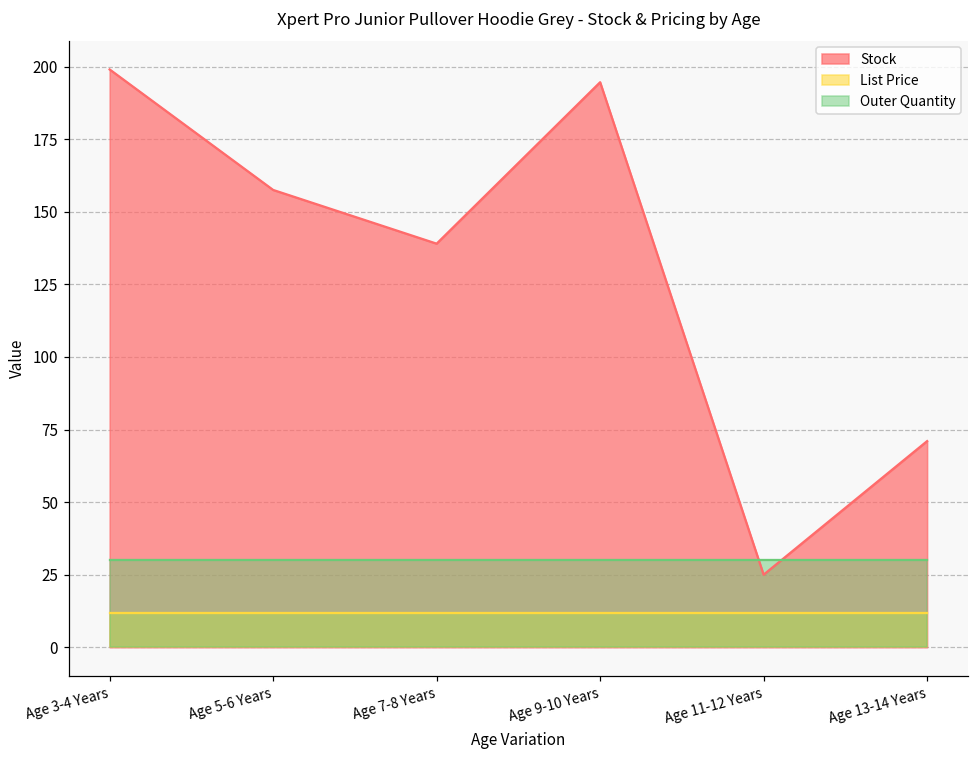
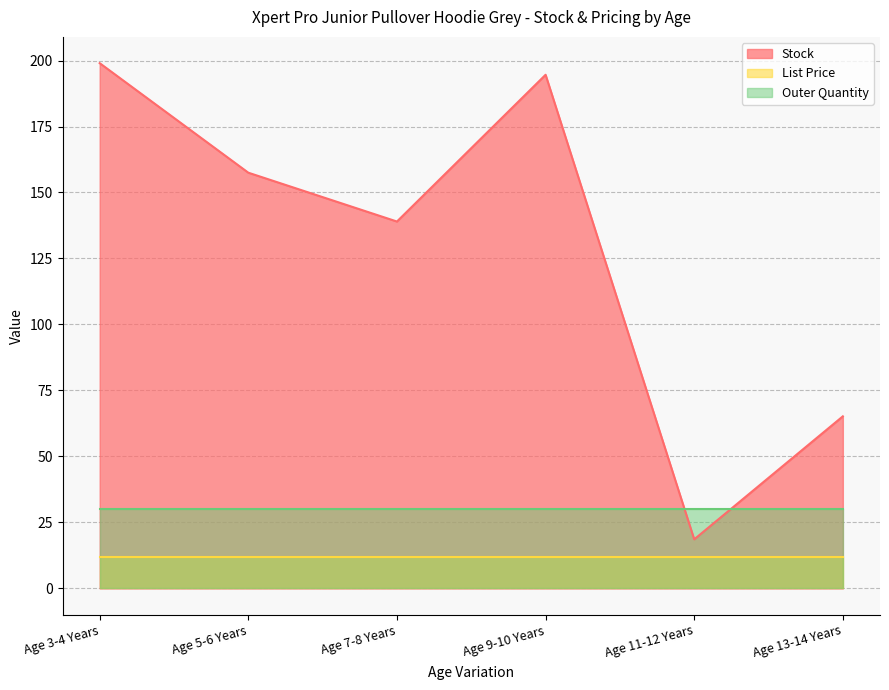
Stock, Age 11-12 Years: 25 -> 19
Stock, Age 13-14 Years: 71 -> 65
